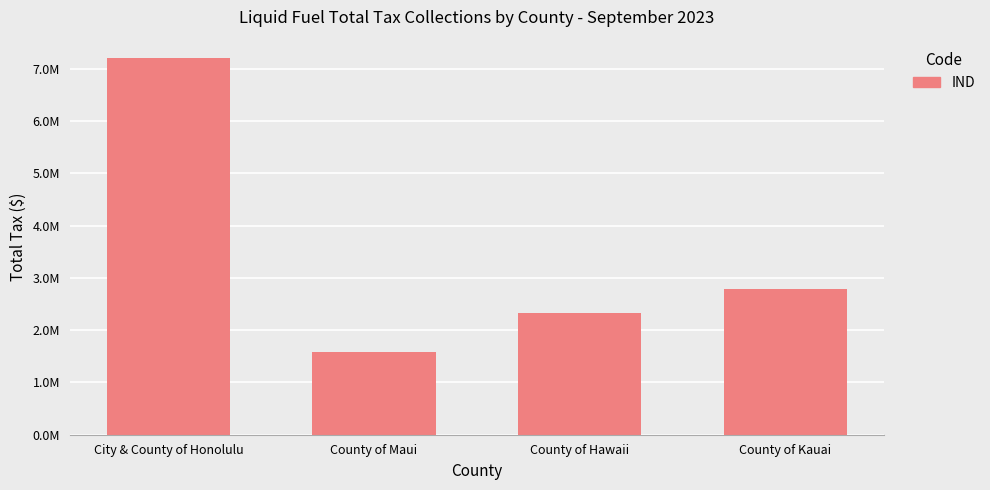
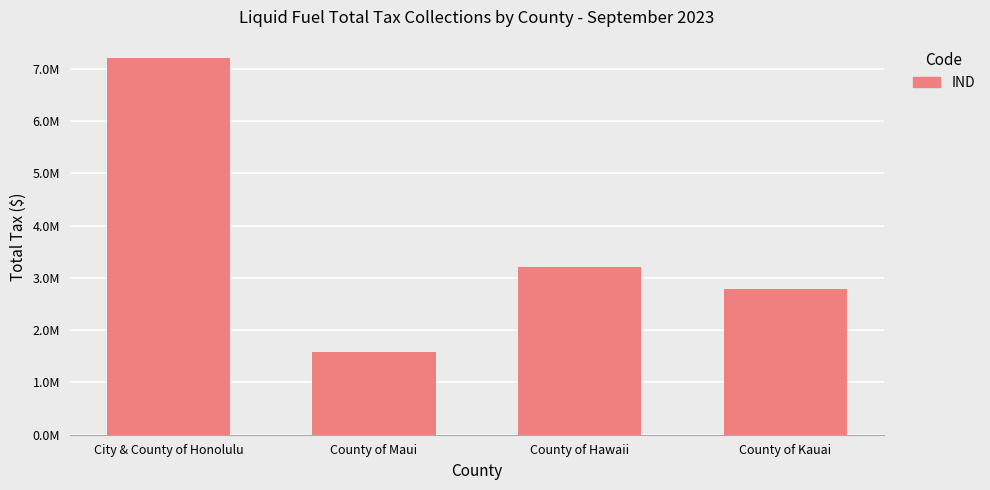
County of Hawaii: 2300000 -> 3200000
